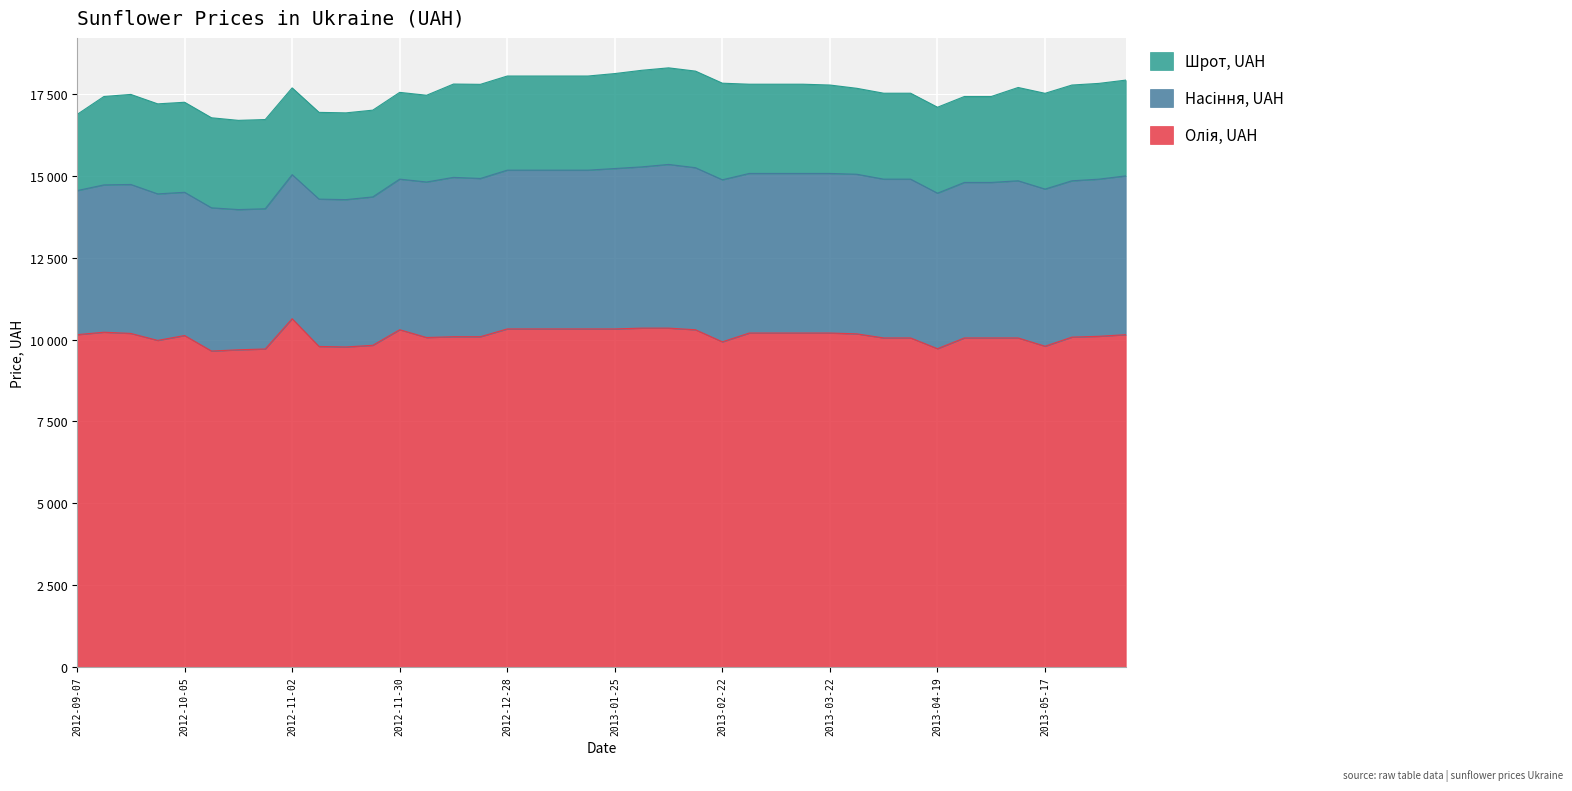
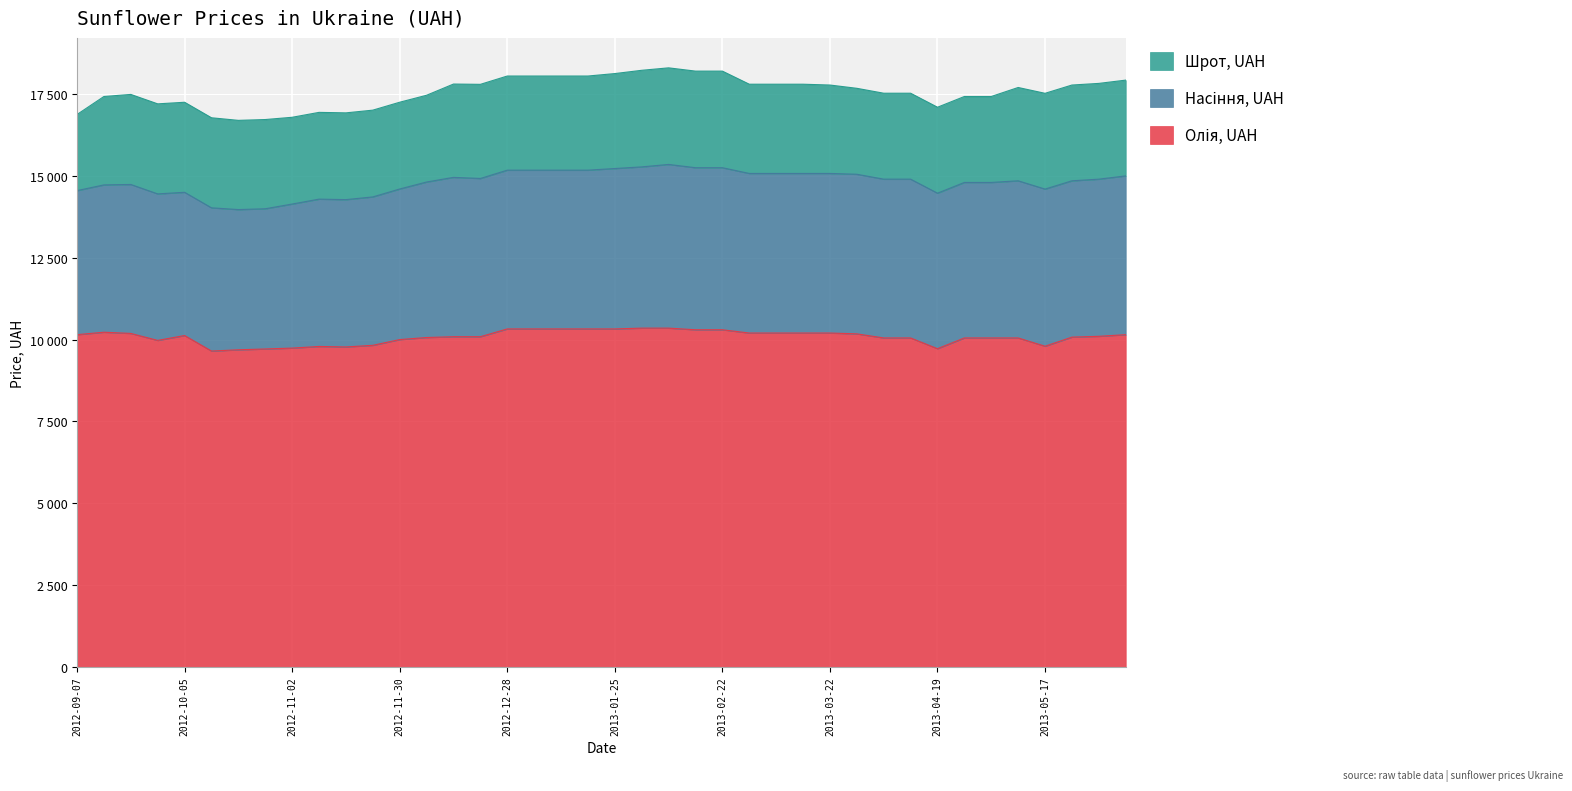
Олія, UAH, 2012-11-02: 10600 -> 9700
Олія, UAH, 2012-11-30: 10300 -> 10000
Олія, UAH, 2013-02-22: 9900 -> 10300
